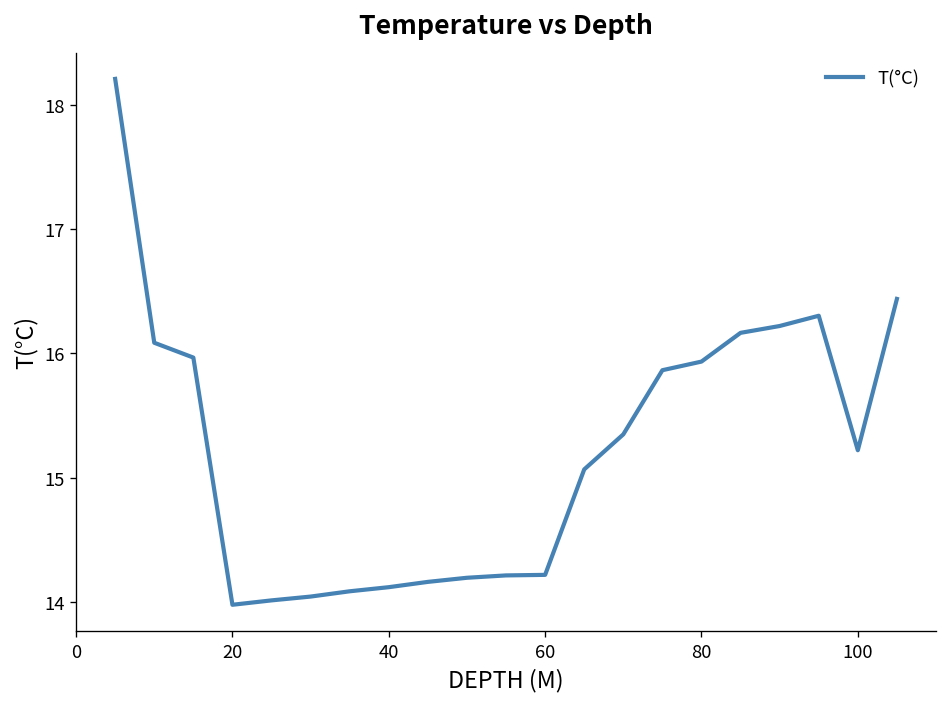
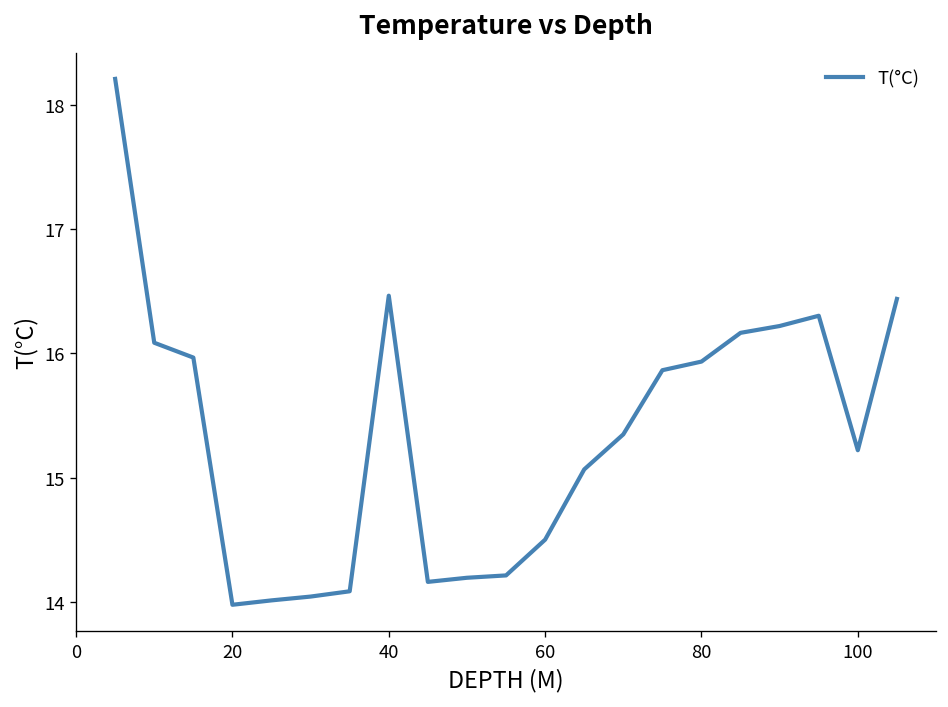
40: 14.12 -> 16.46
60: 14.22 -> 14.50
